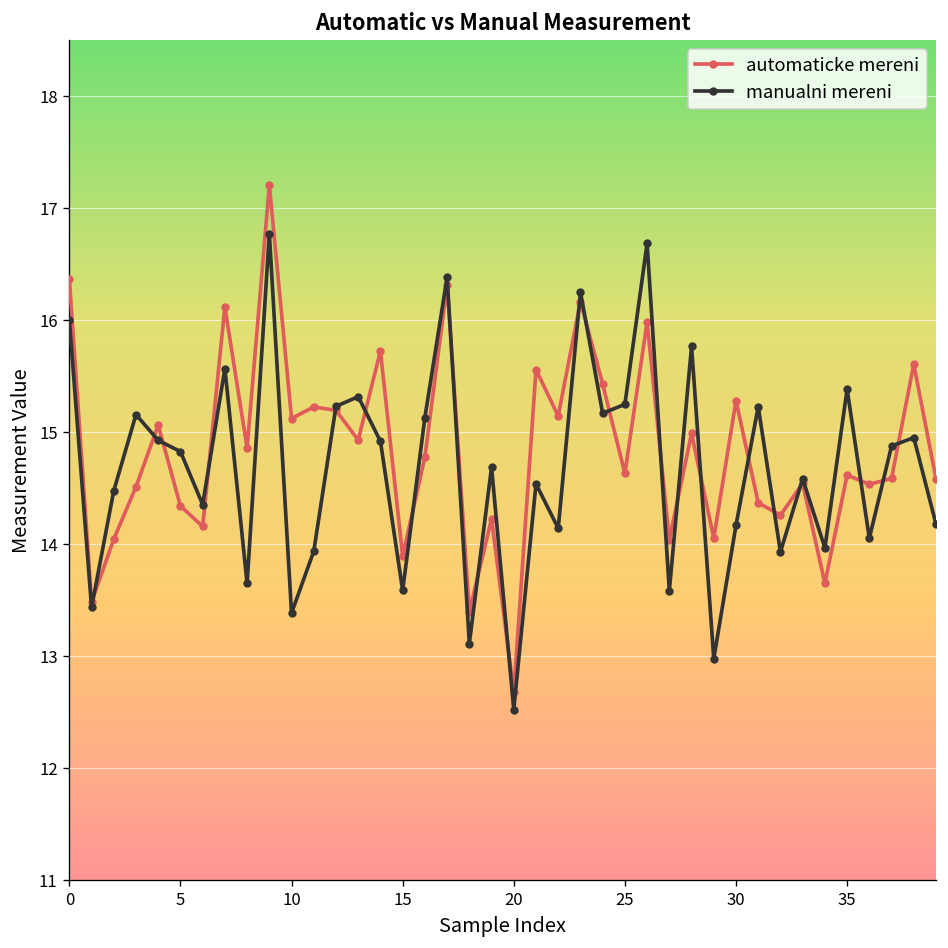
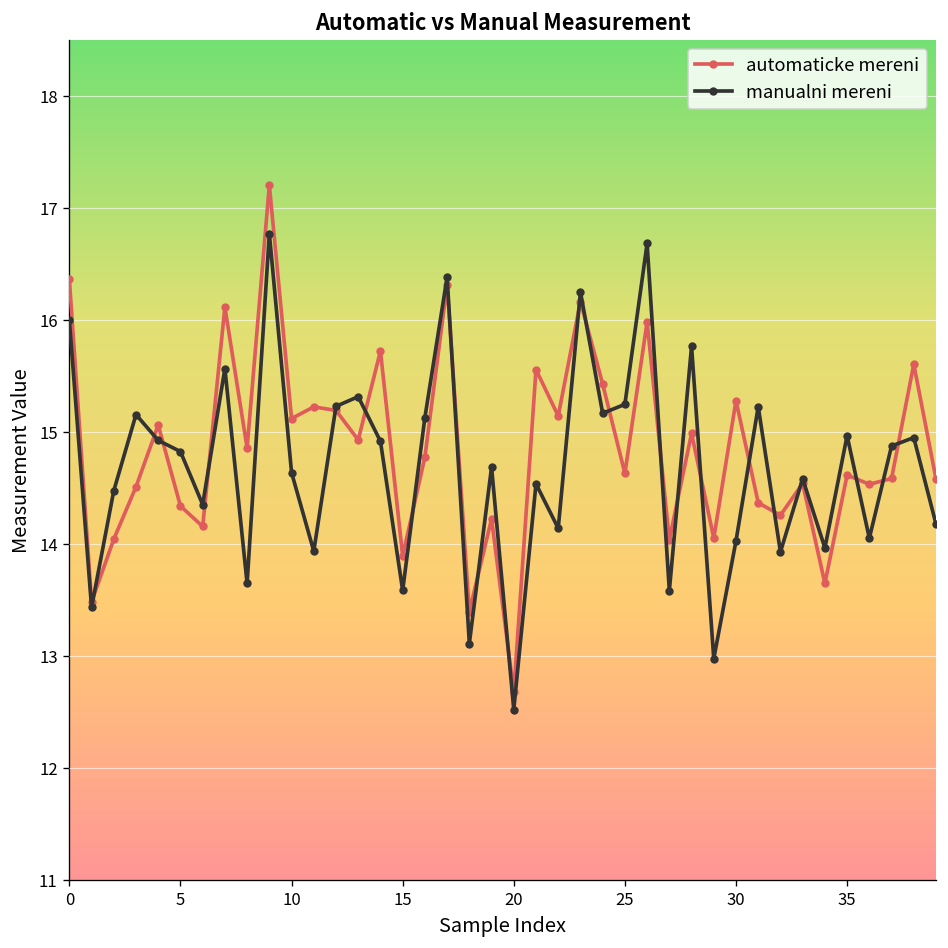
manualni mereni, 10: 13.4 -> 14.6
manualni mereni, 30: 14.2 -> 14.0
manualni mereni, 35: 15.4 -> 15.0
